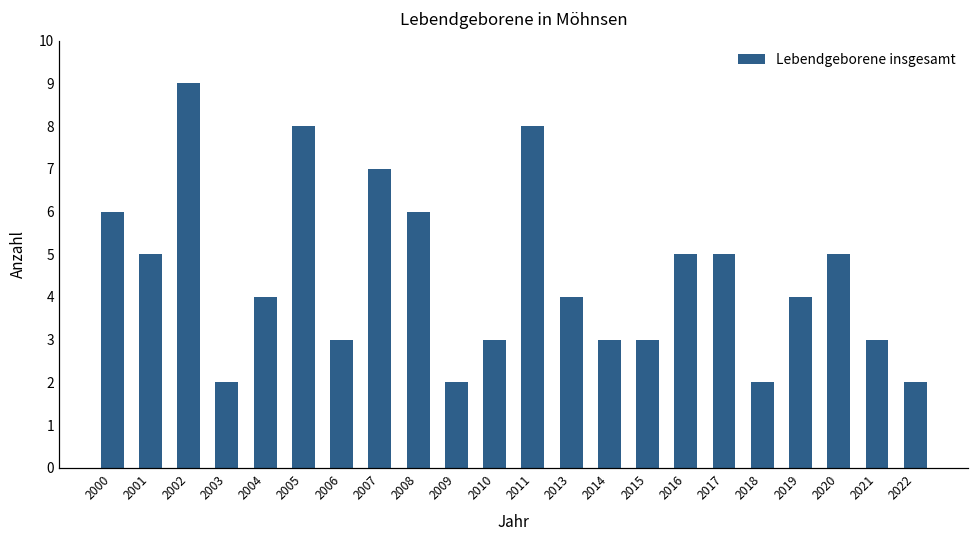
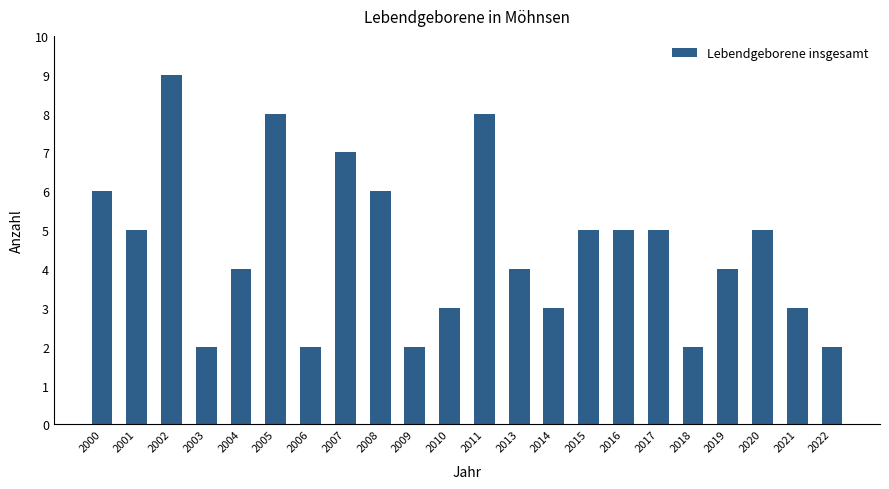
2006: 3 -> 2
2015: 3 -> 5
